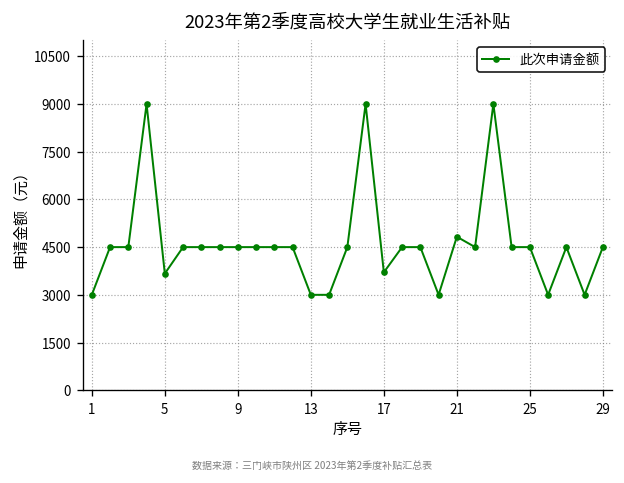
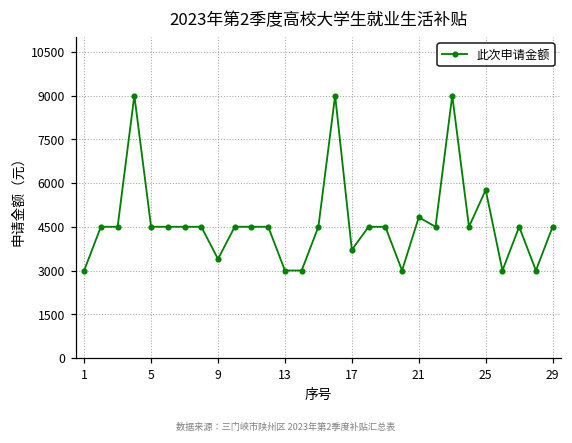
5: 3700 -> 4500
9: 4500 -> 3400
25: 4500 -> 5800
